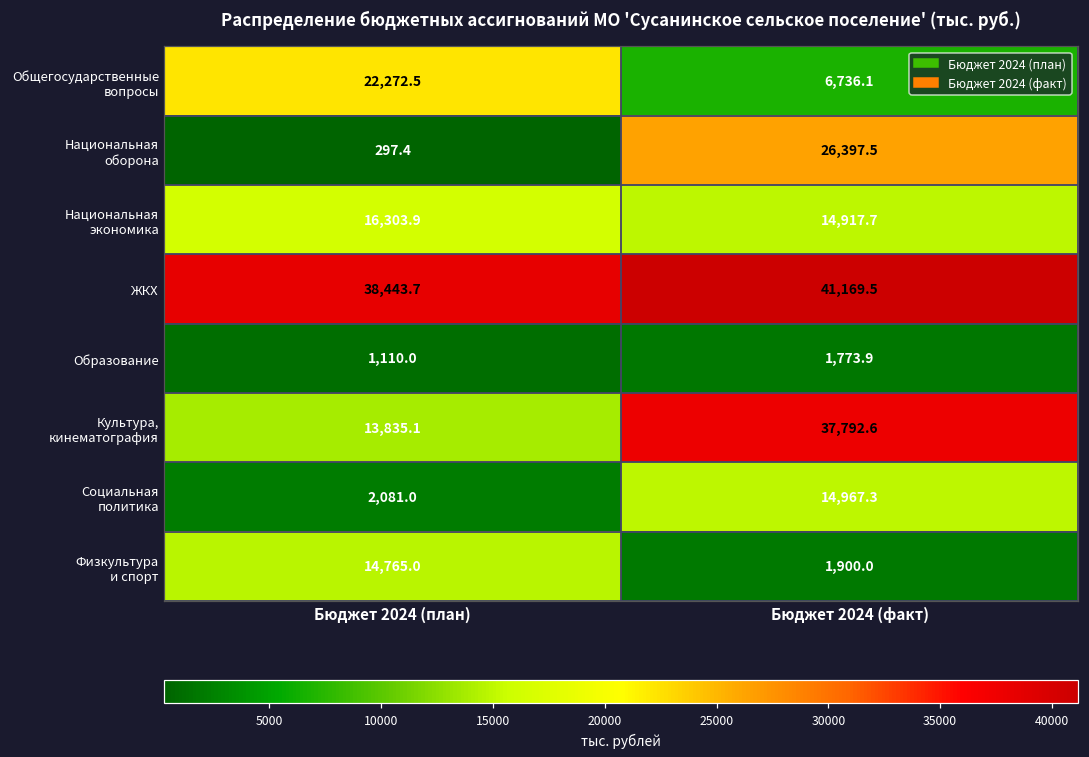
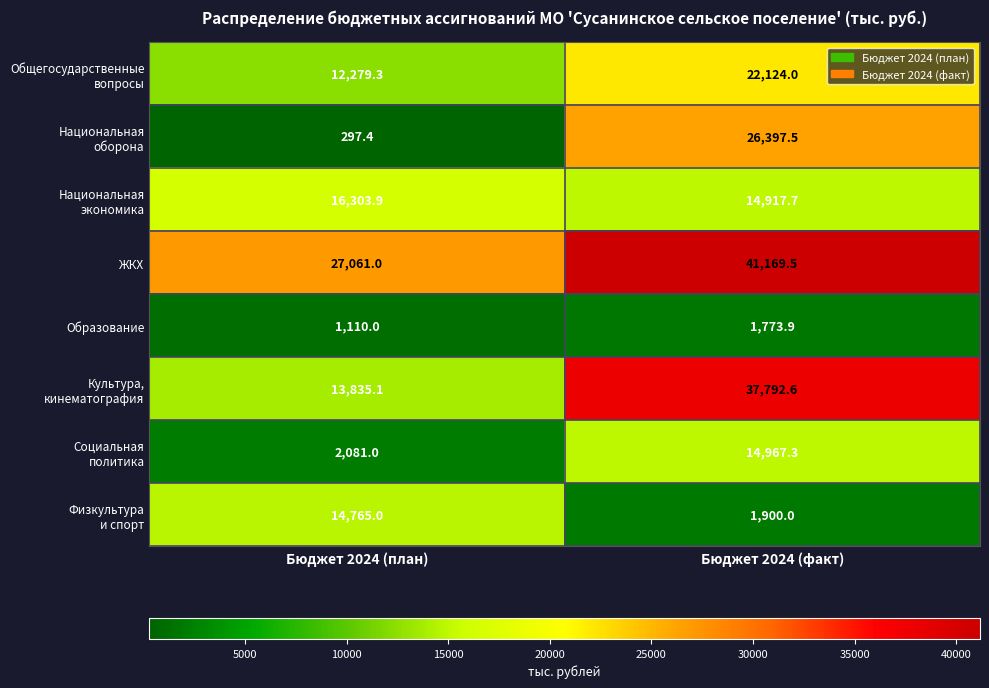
Общегосударственные вопросы, Бюджет 2024 (план): 22,272.5 -> 12,279.3
Общегосударственные вопросы, Бюджет 2024 (факт): 6,736.1 -> 22,124.0
ЖКХ, Бюджет 2024 (план): 38,443.7 -> 27,061.0
